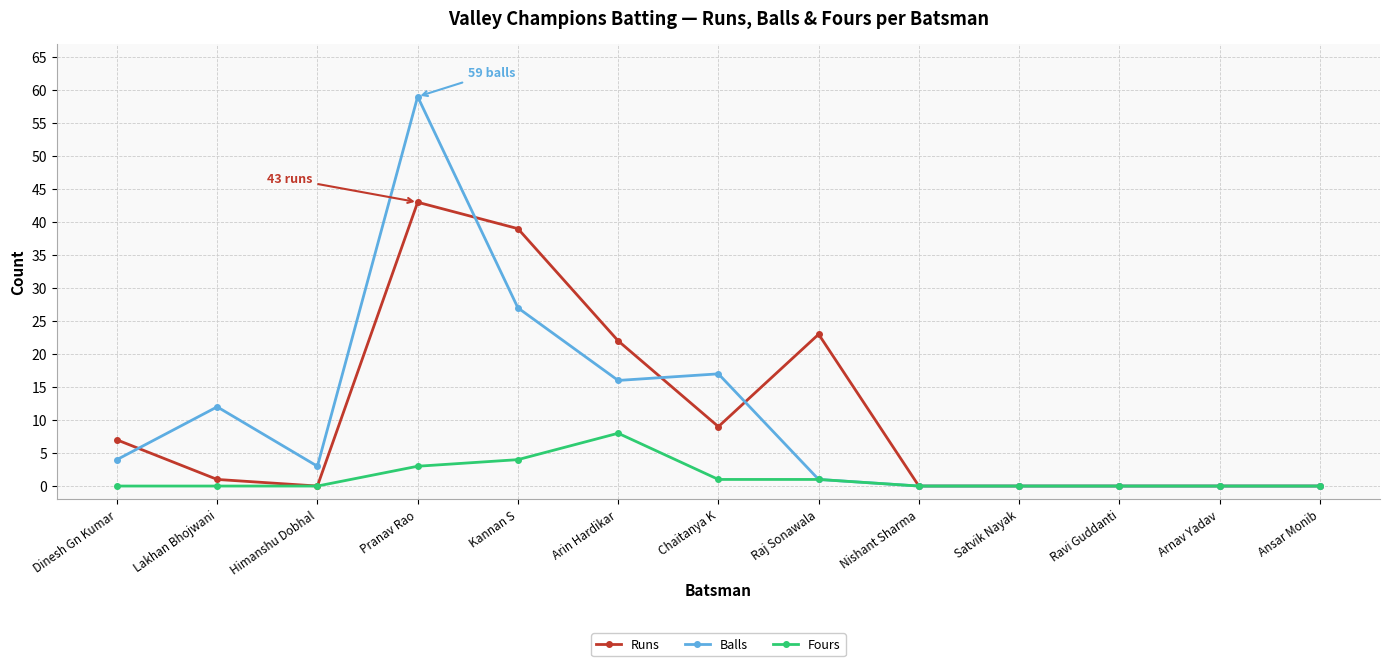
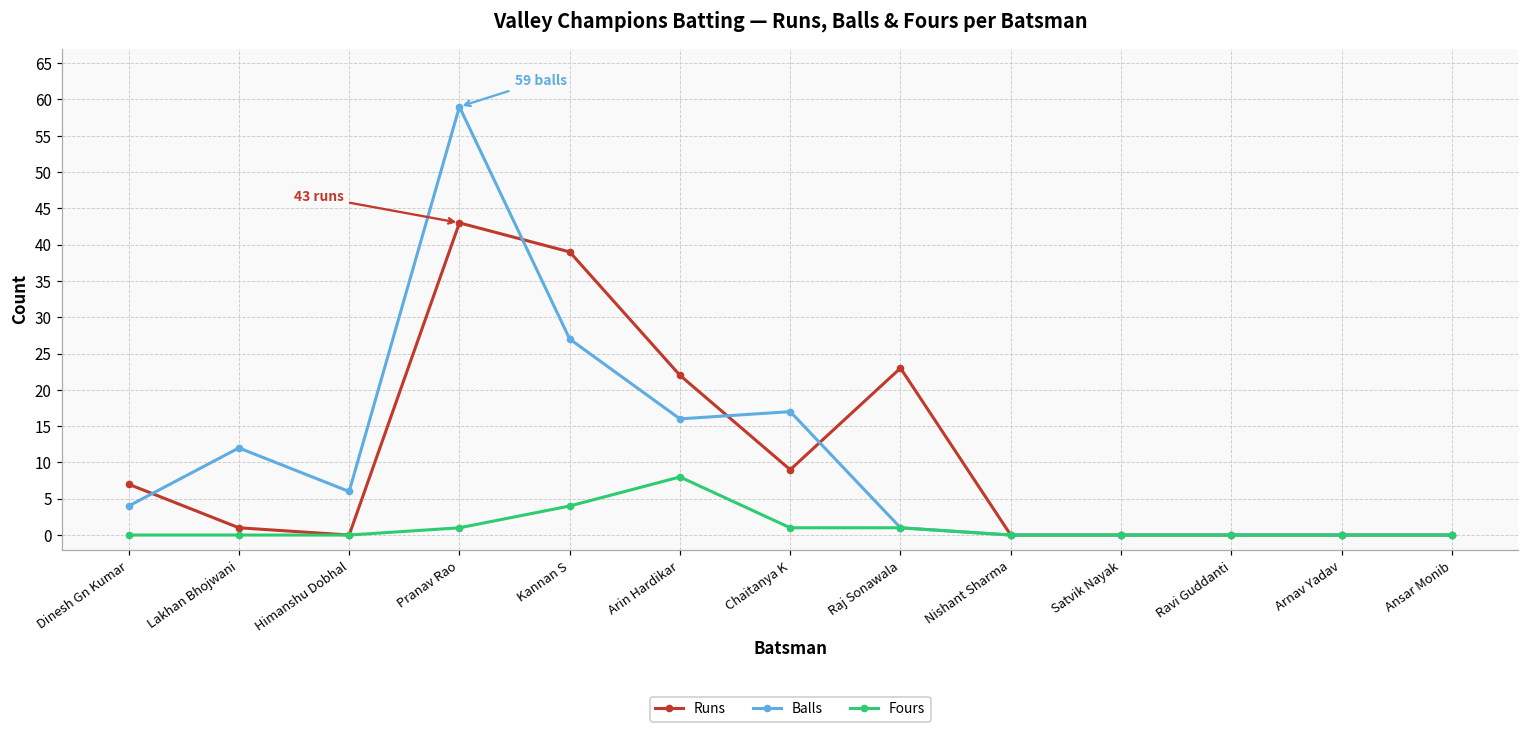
Balls, Himanshu Dobhal: 3 -> 6
Fours, Pranav Rao: 3 -> 1
